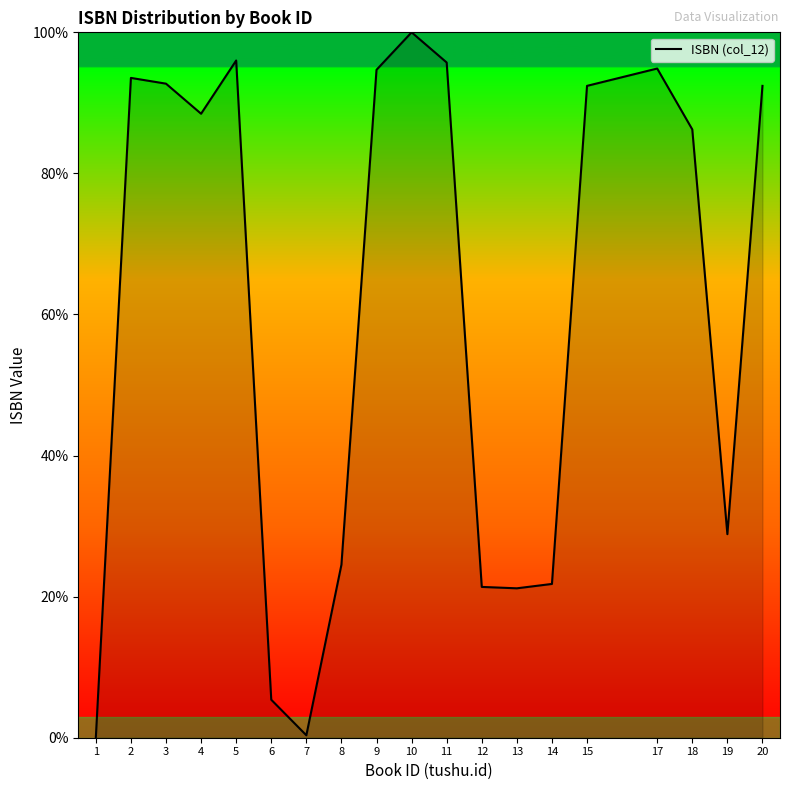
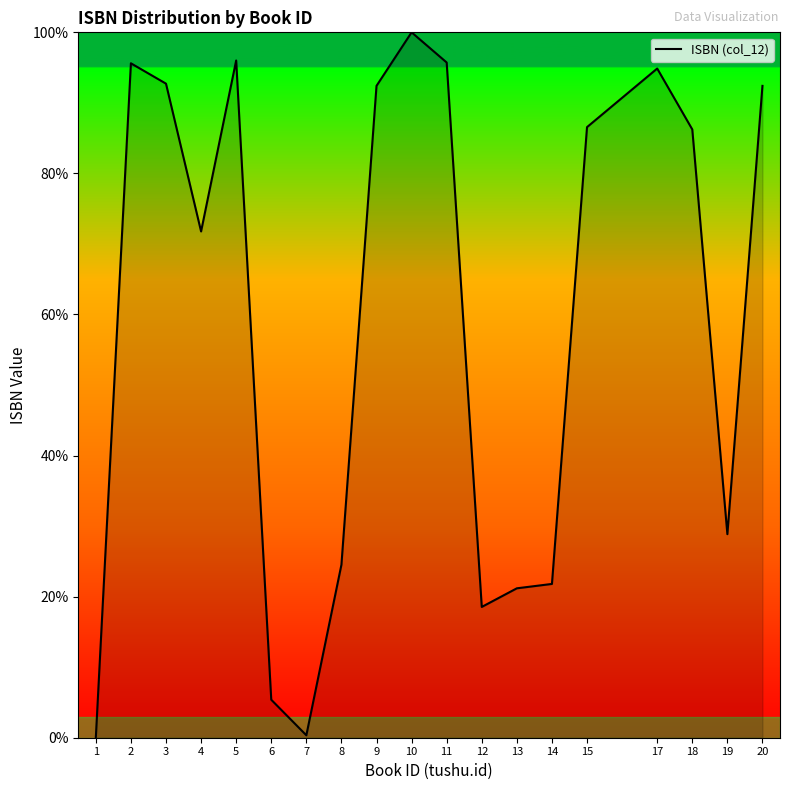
2: 94% -> 96%
4: 88% -> 72%
9: 95% -> 92%
12: 21% -> 19%
15: 92% -> 87%
